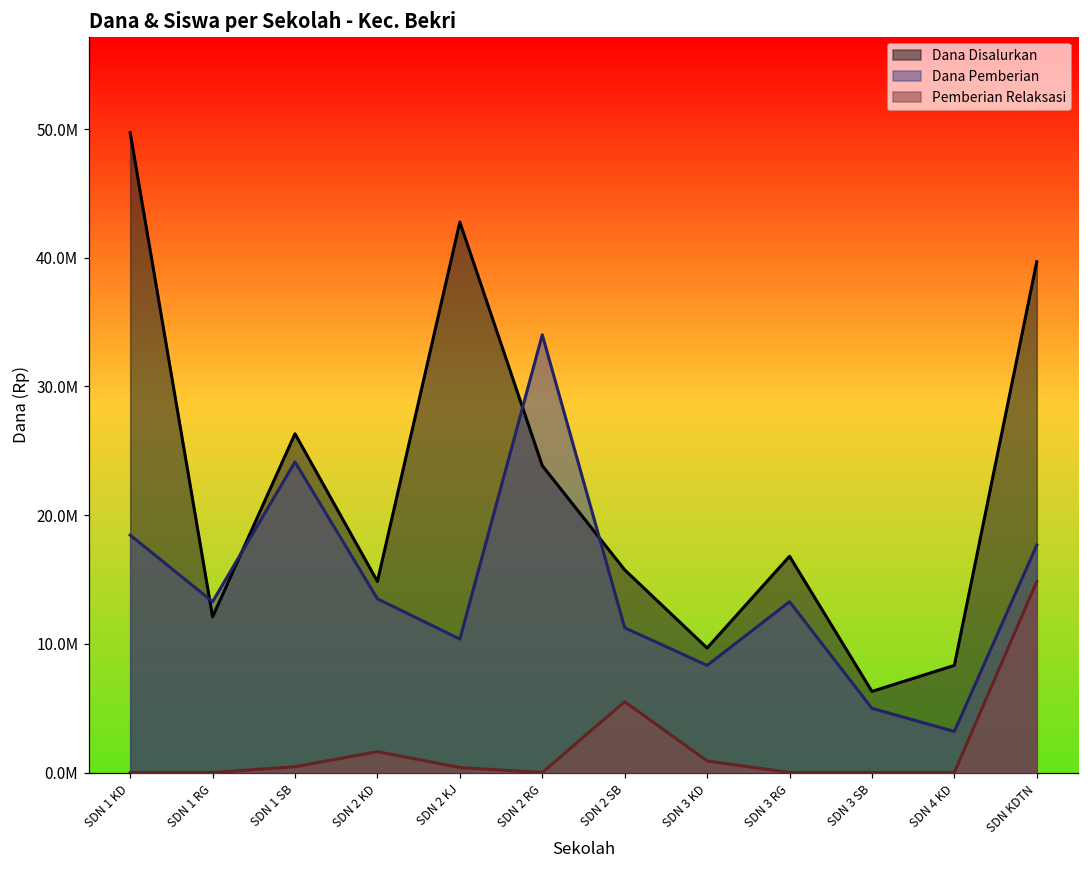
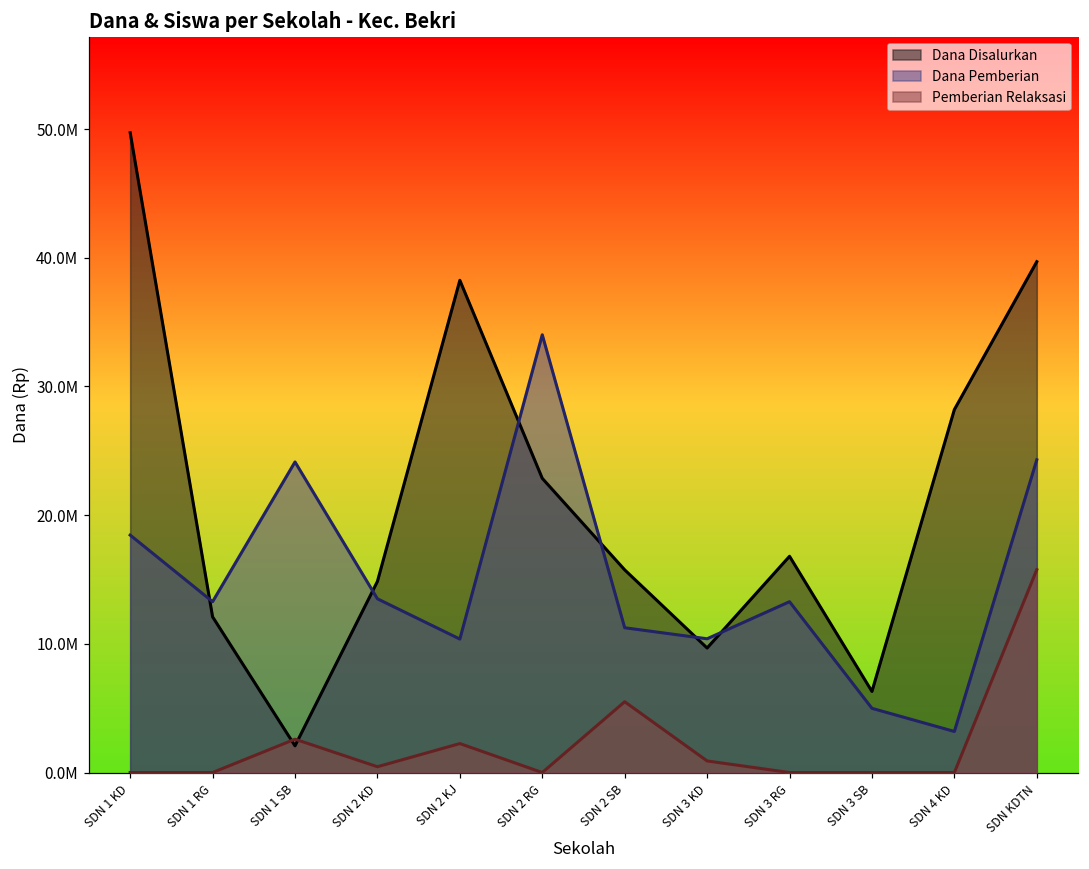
Dana Disalurkan, SDN 1 SB: 26300000 -> 2100000
Pemberian Relaksasi, SDN 1 SB: 500000 -> 2600000
Pemberian Relaksasi, SDN 2 KD: 1600000 -> 500000
Dana Disalurkan, SDN 2 KJ: 42800000 -> 38300000
Pemberian Relaksasi, SDN 2 KJ: 400000 -> 2300000
Dana Disalurkan, SDN 2 RG: 23900000 -> 22900000
Dana Pemberian, SDN 3 KD: 8300000 -> 10400000
Dana Disalurkan, SDN 4 KD: 8300000 -> 28200000
Dana Pemberian, SDN KDTN: 17700000 -> 24300000
Pemberian Relaksasi, SDN KDTN: 14900000 -> 15800000
